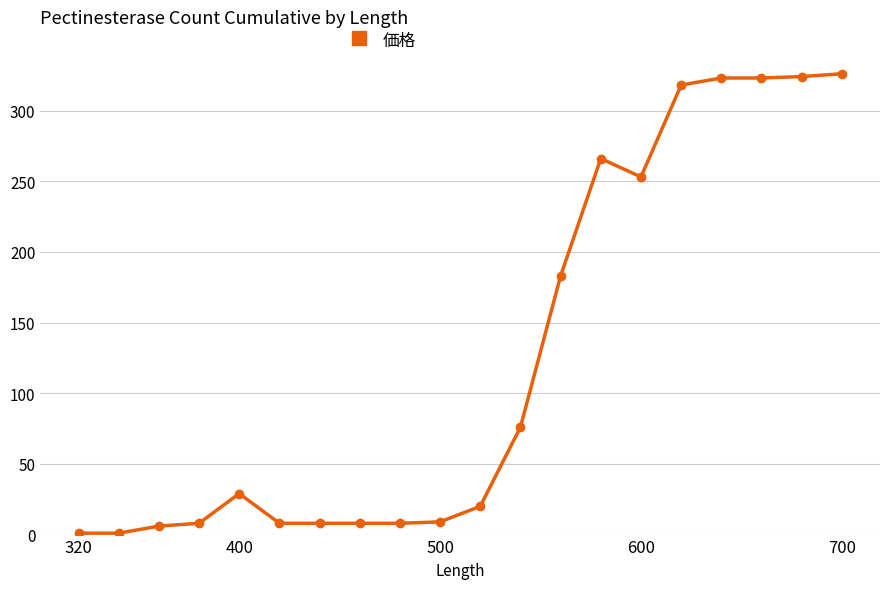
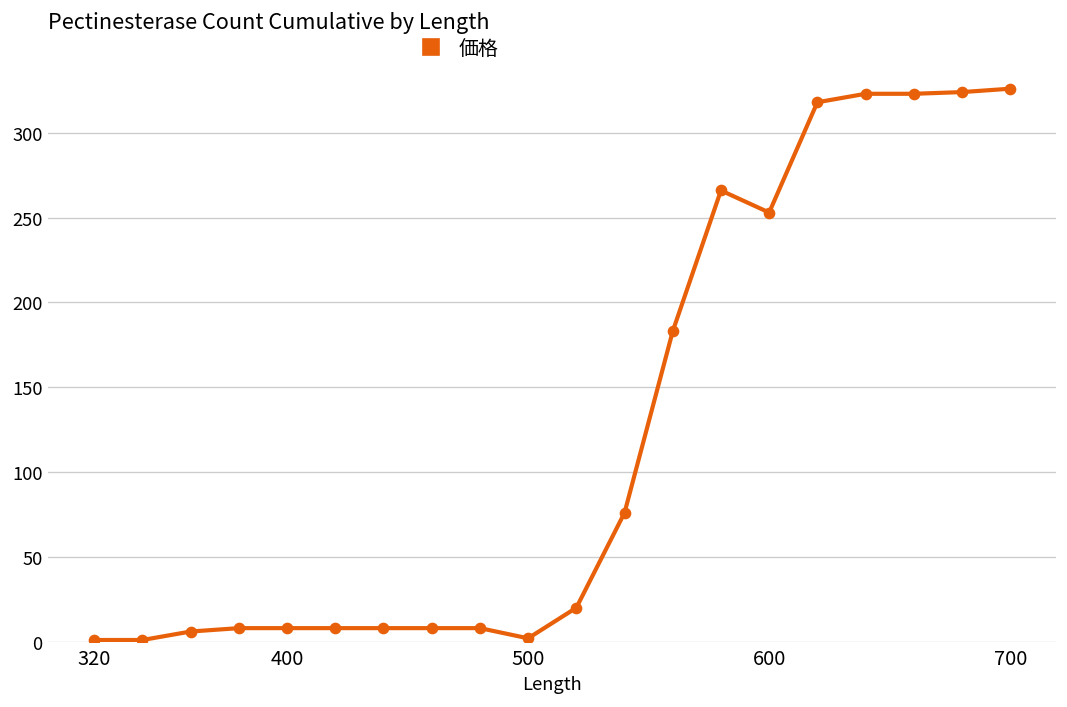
400: 29 -> 8
500: 9 -> 2
